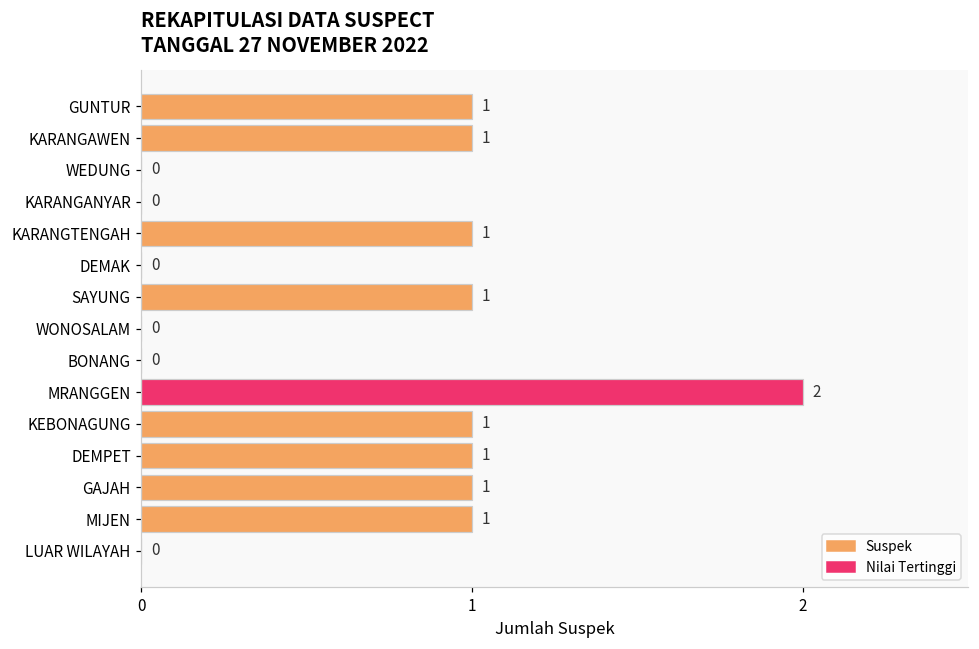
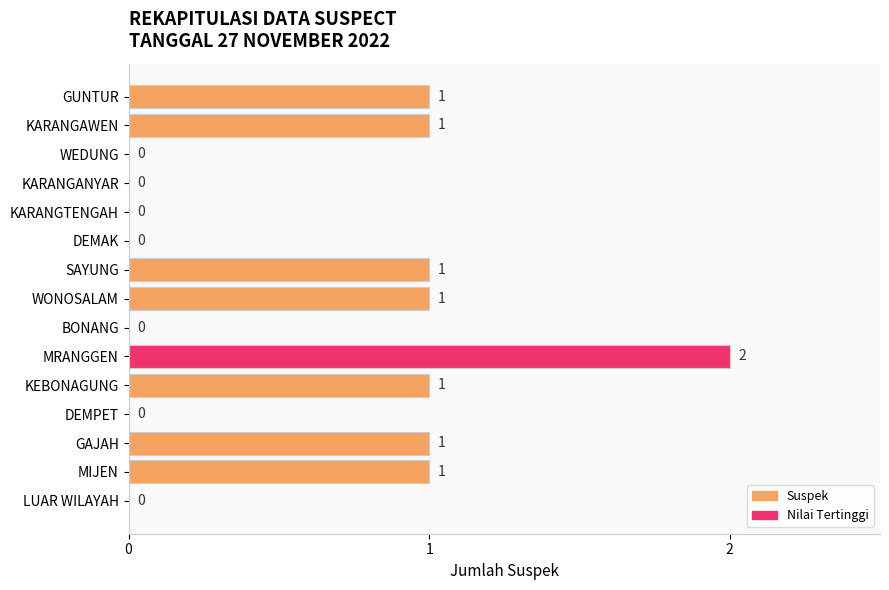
KARANGTENGAH: 1 -> 0
WONOSALAM: 0 -> 1
DEMPET: 1 -> 0
